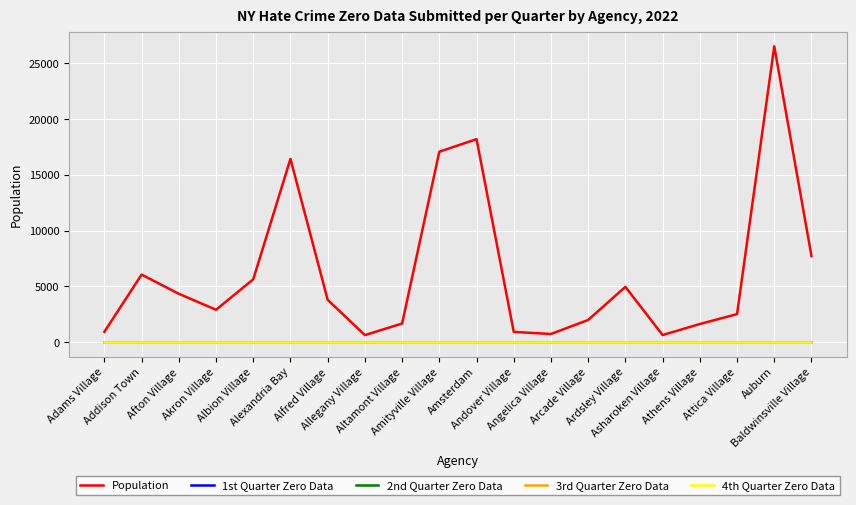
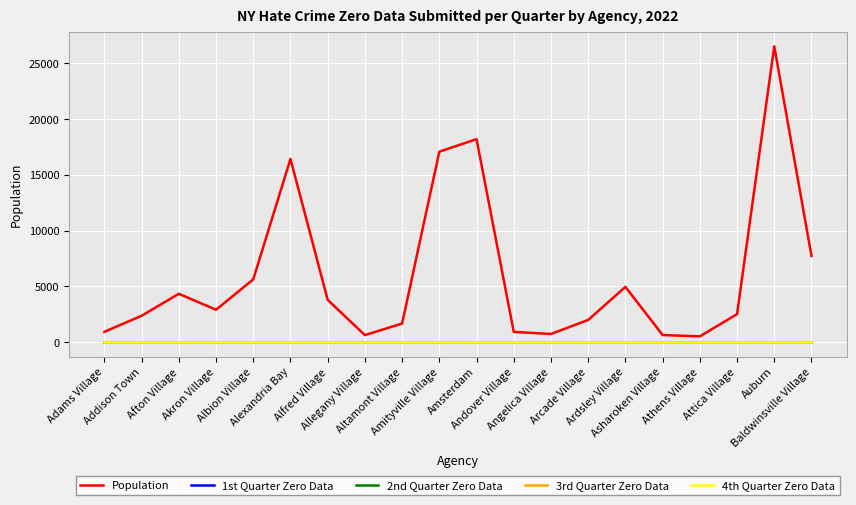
Population, Addison Town: 6000 -> 2300
Population, Athens Village: 1600 -> 500
